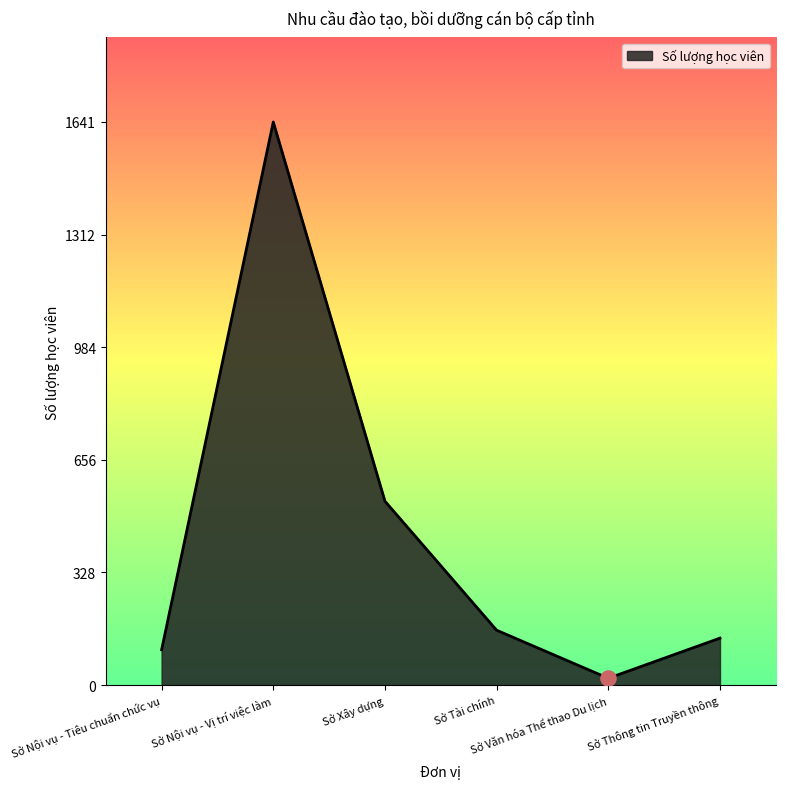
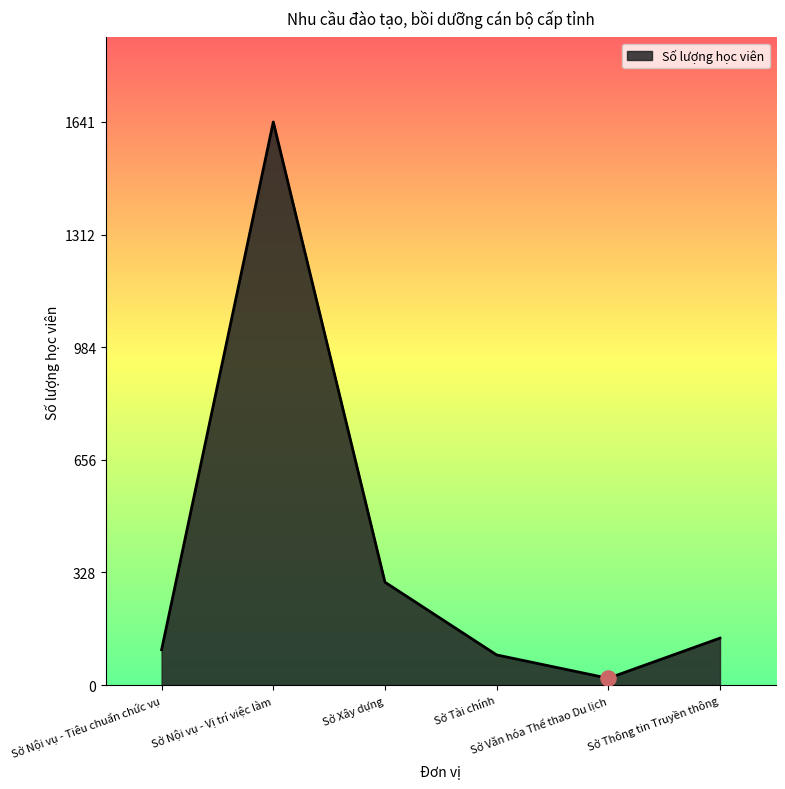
Số lượng học viên, Sở Xây dựng: 540 -> 300
Số lượng học viên, Sở Tài chính: 160 -> 90
